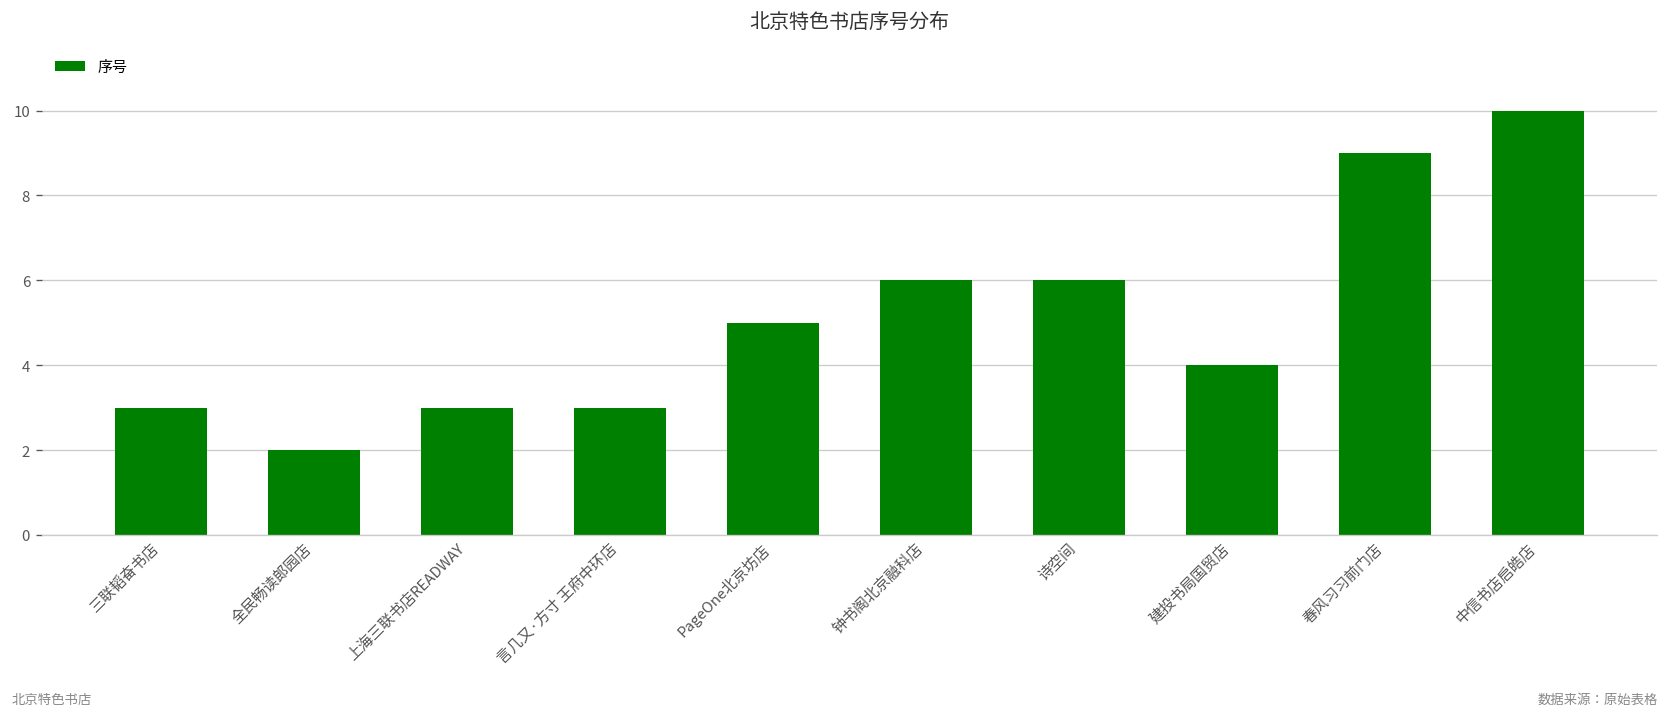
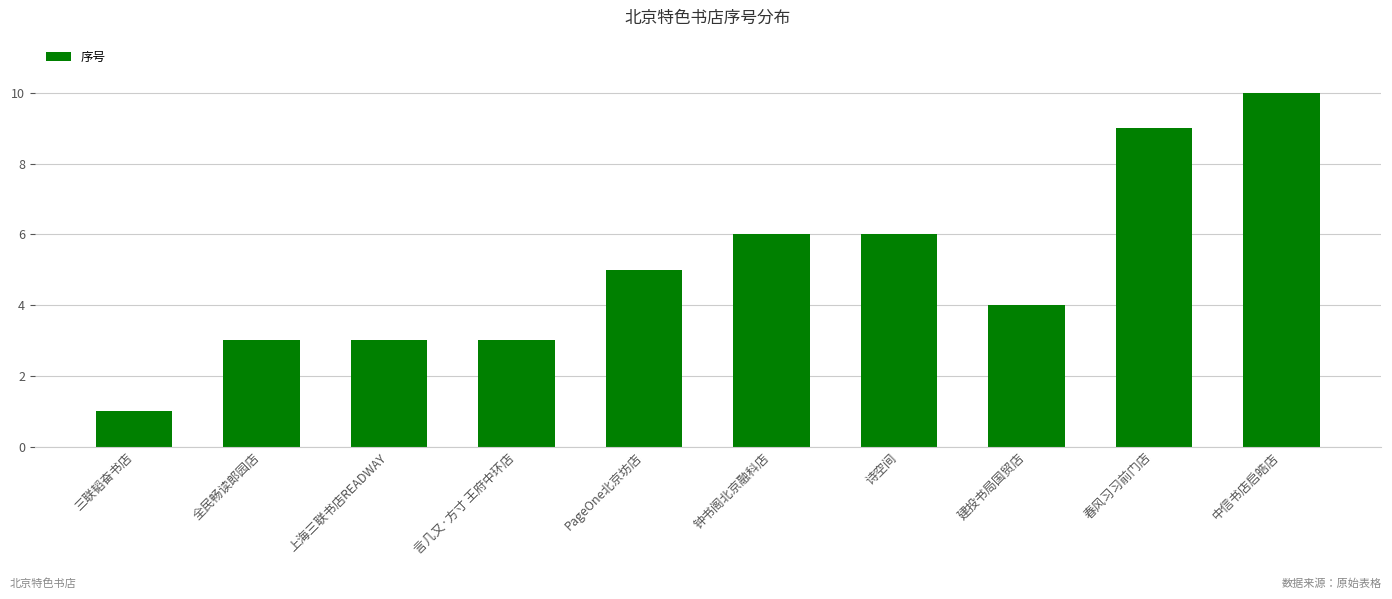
三联韬奋书店: 3 -> 1
全民畅读郎园店: 2 -> 3
